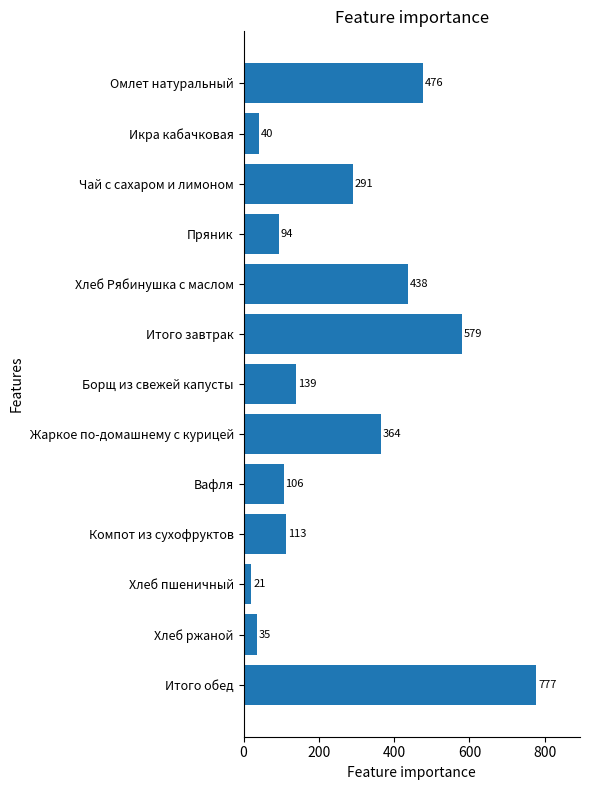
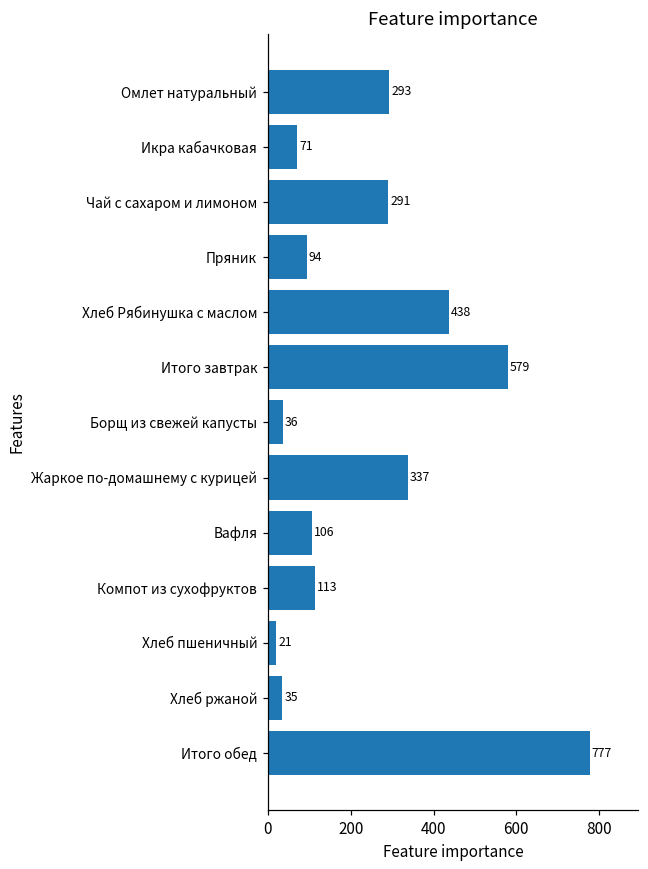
Омлет натуральный: 476 -> 293
Икра кабачковая: 40 -> 71
Борщ из свежей капусты: 139 -> 36
Жаркое по-домашнему с курицей: 364 -> 337
